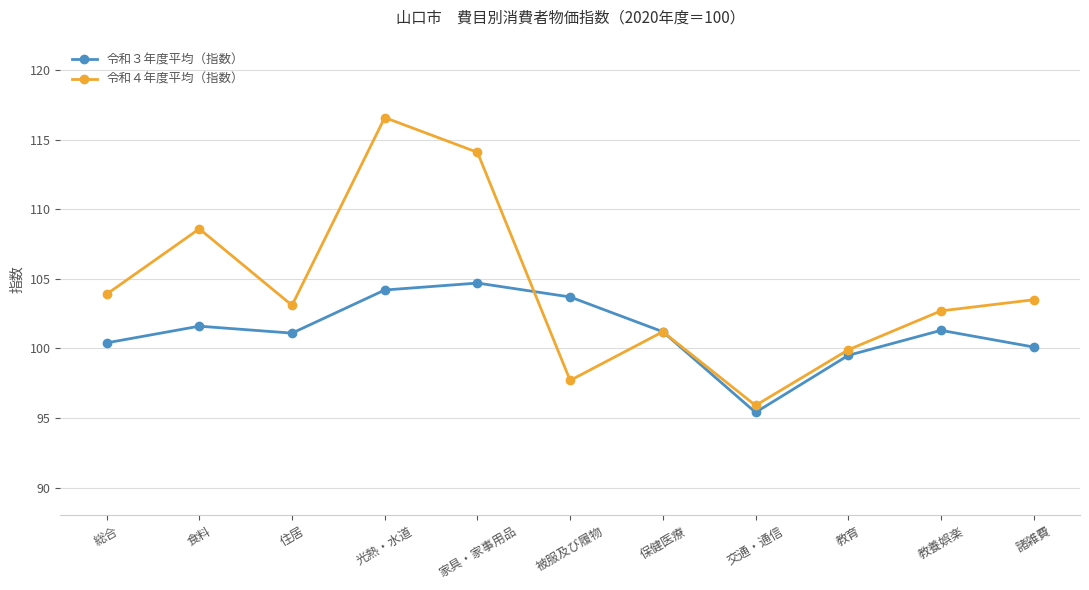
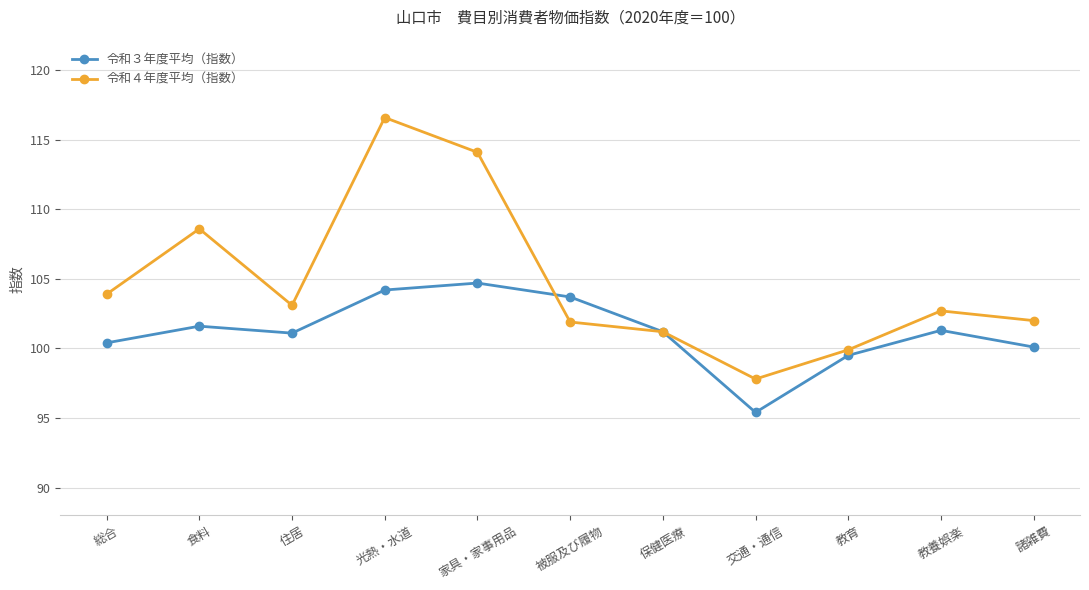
令和４年度平均（指数）, 被服及び履物: 97.7 -> 101.9
令和４年度平均（指数）, 交通・通信: 95.9 -> 97.8
令和４年度平均（指数）, 諸雑費: 103.5 -> 102.0
